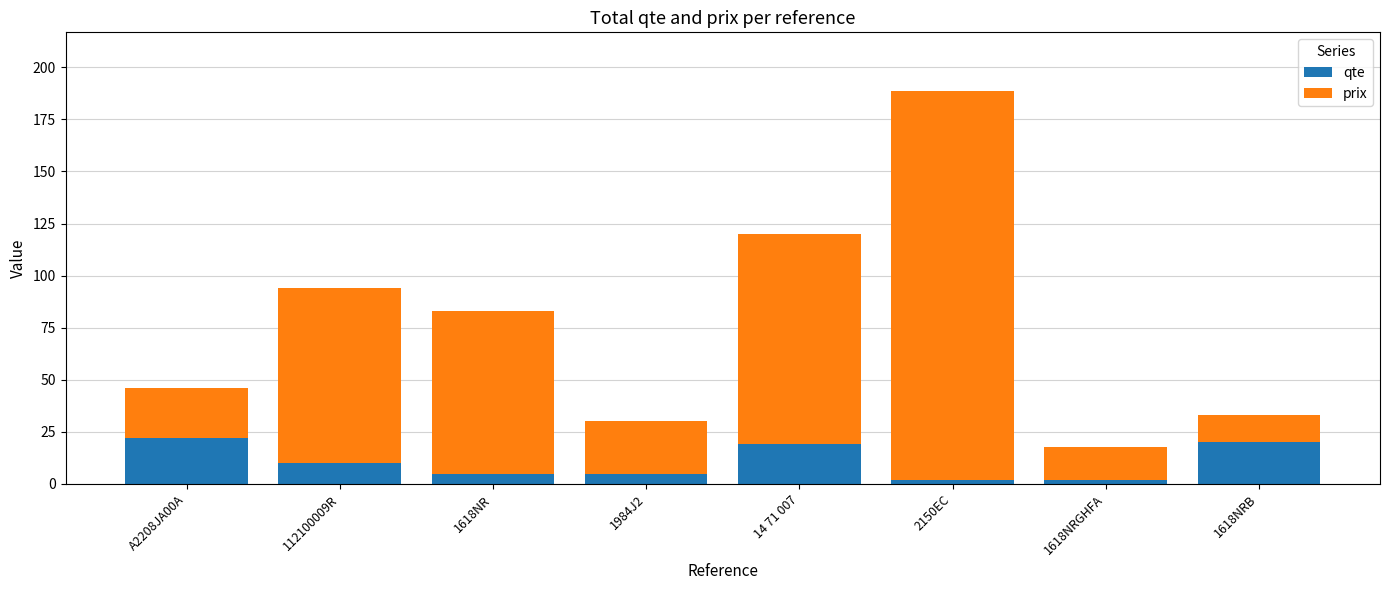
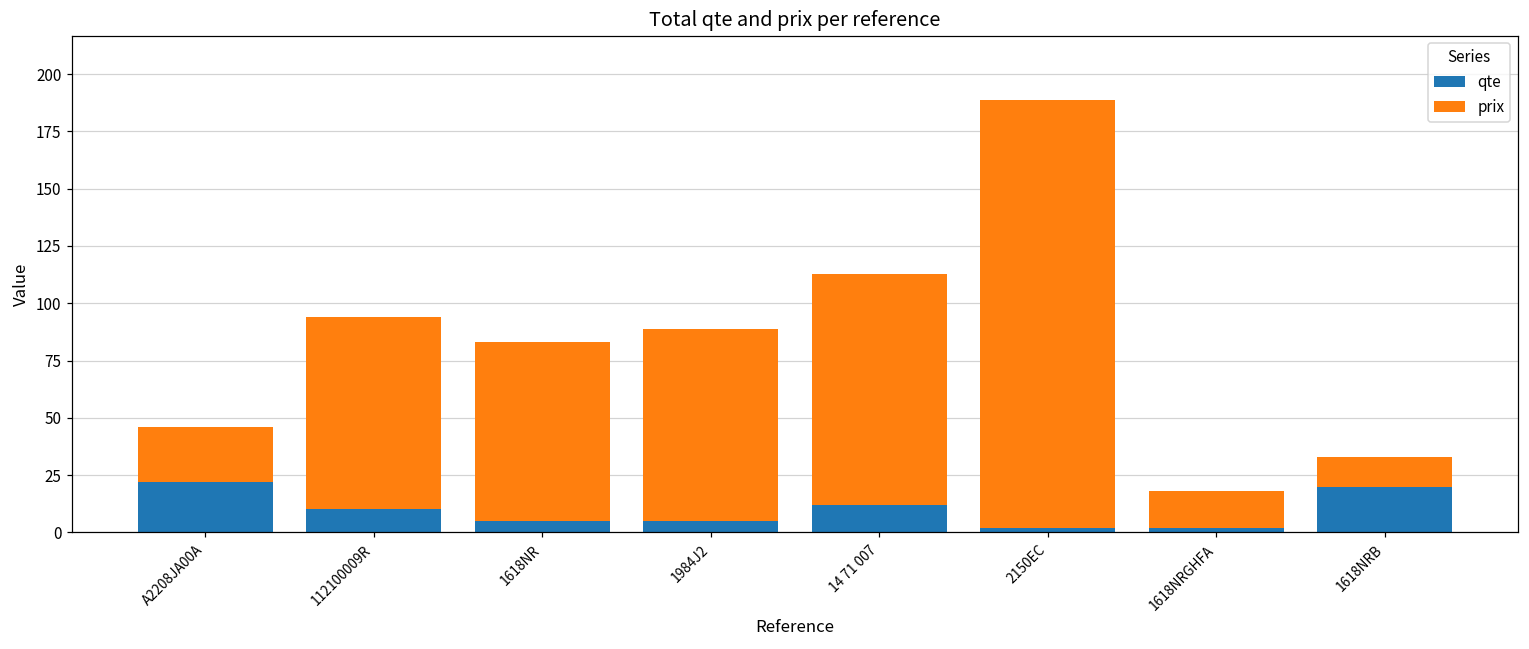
prix, 1984J2: 25 -> 84
qte, 14 71 007: 19 -> 12
